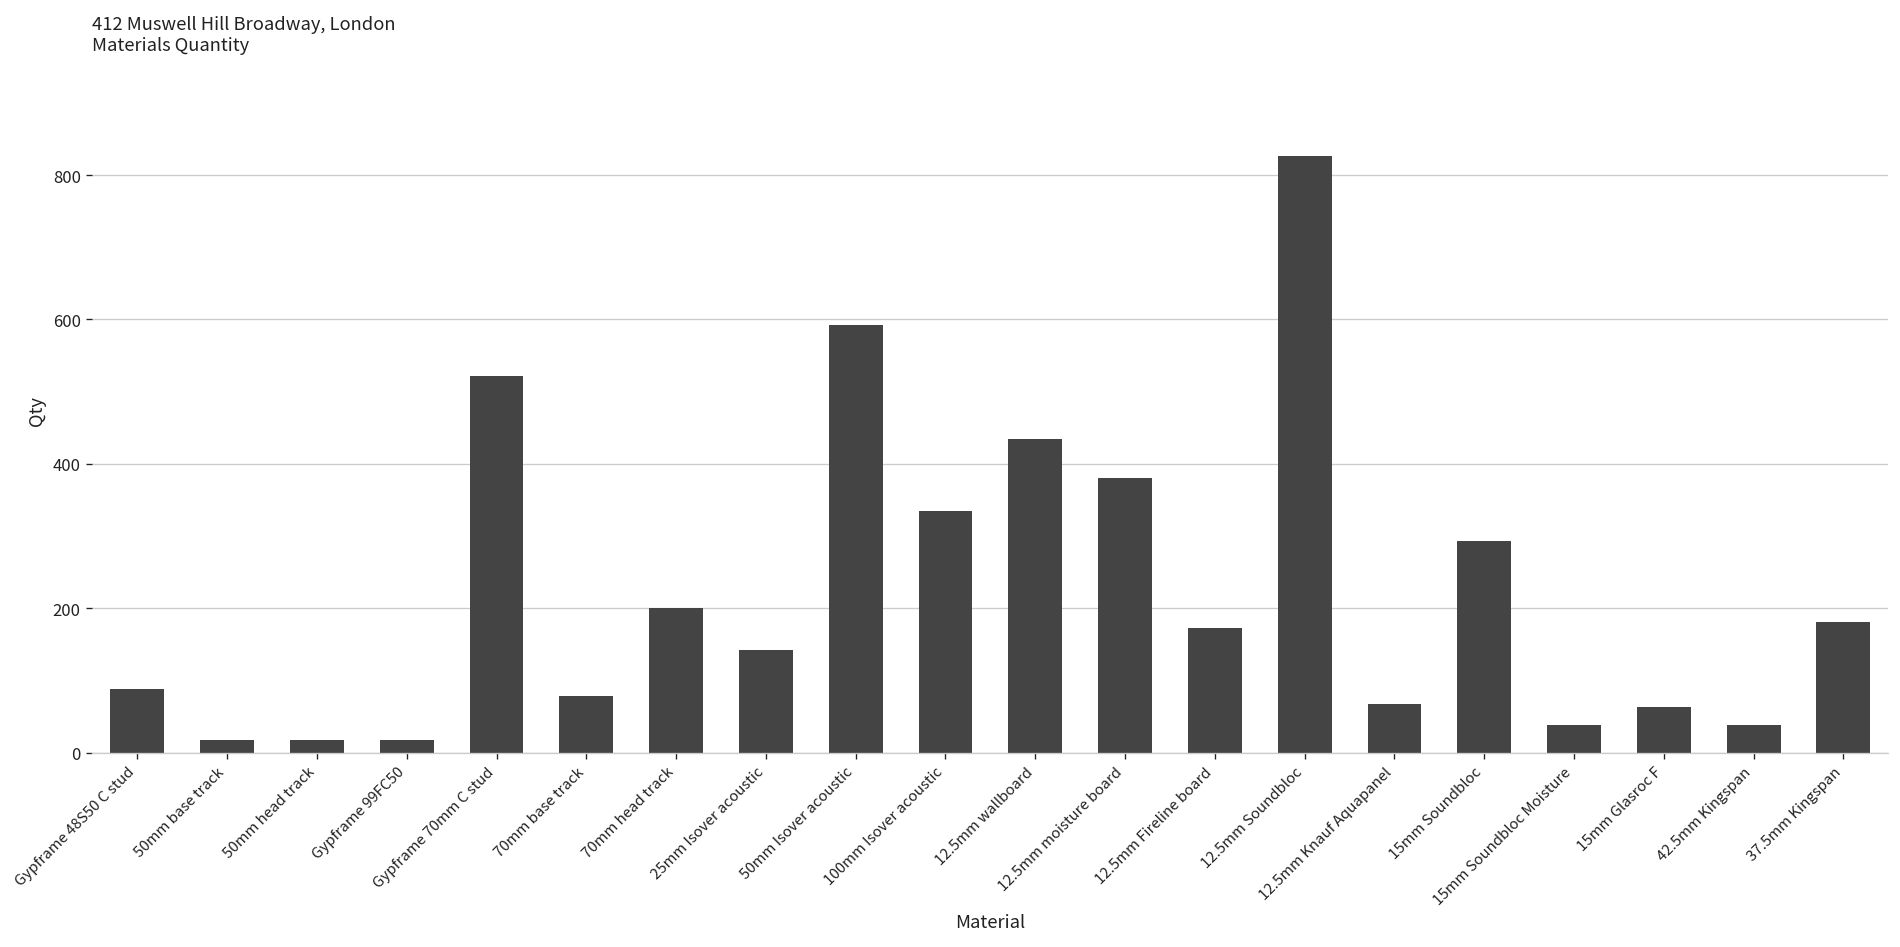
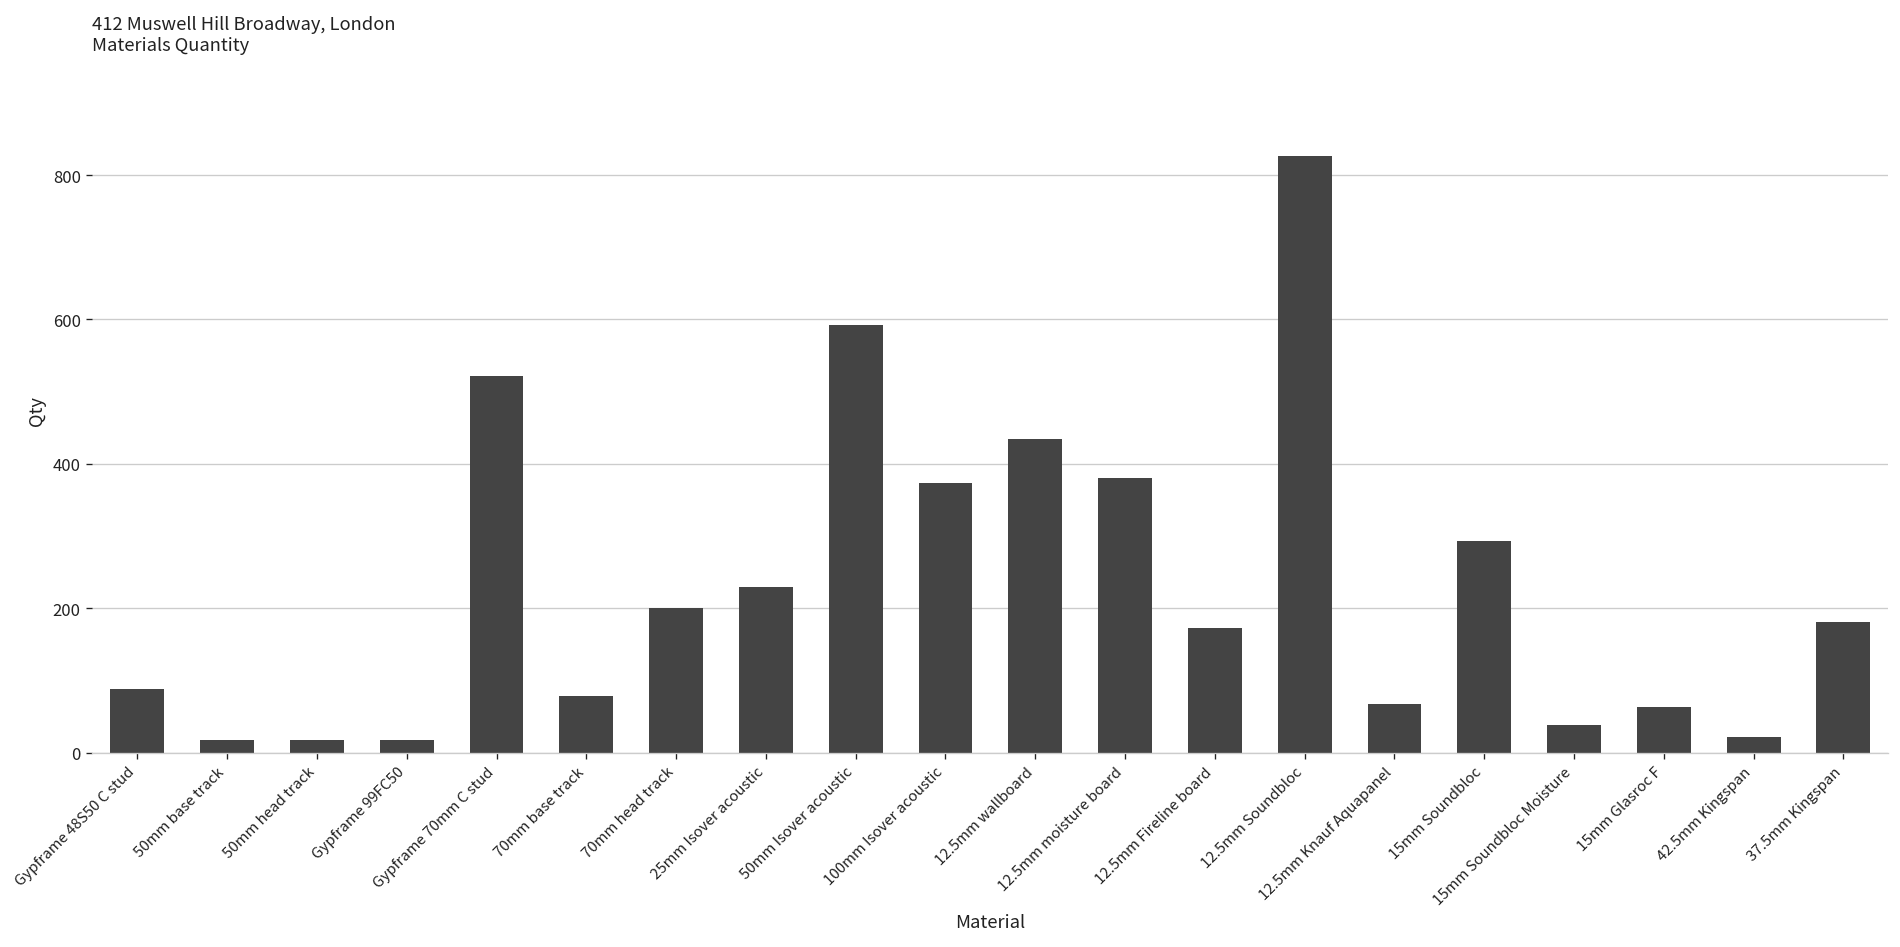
25mm Isover acoustic: 140 -> 230
100mm Isover acoustic: 340 -> 370
42.5mm Kingspan: 40 -> 20
